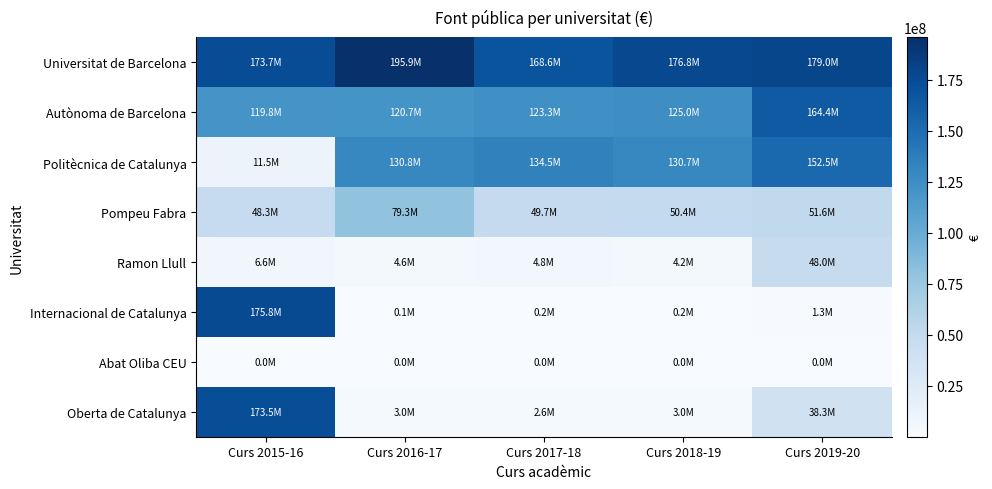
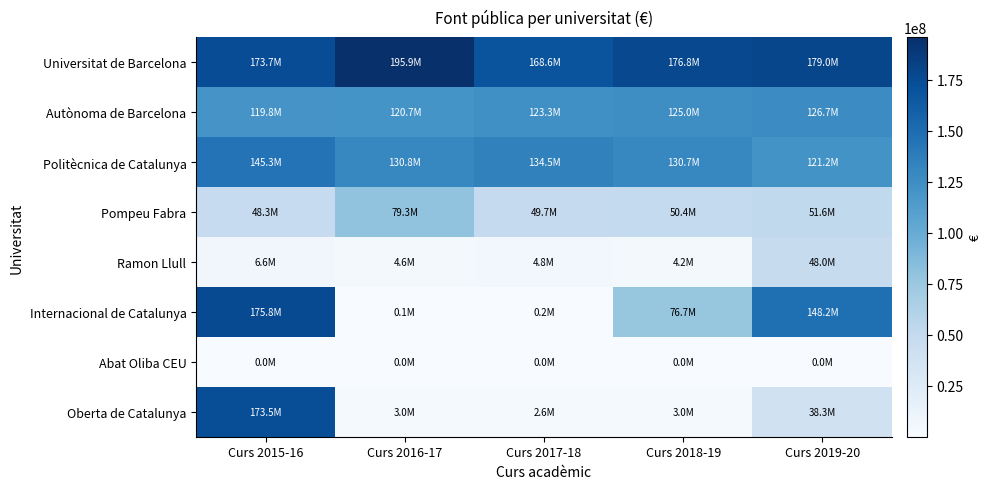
Autònoma de Barcelona, Curs 2019-20: 164.4M -> 126.7M
Politècnica de Catalunya, Curs 2015-16: 11.5M -> 145.3M
Politècnica de Catalunya, Curs 2019-20: 152.5M -> 121.2M
Internacional de Catalunya, Curs 2018-19: 0.2M -> 76.7M
Internacional de Catalunya, Curs 2019-20: 1.3M -> 148.2M
